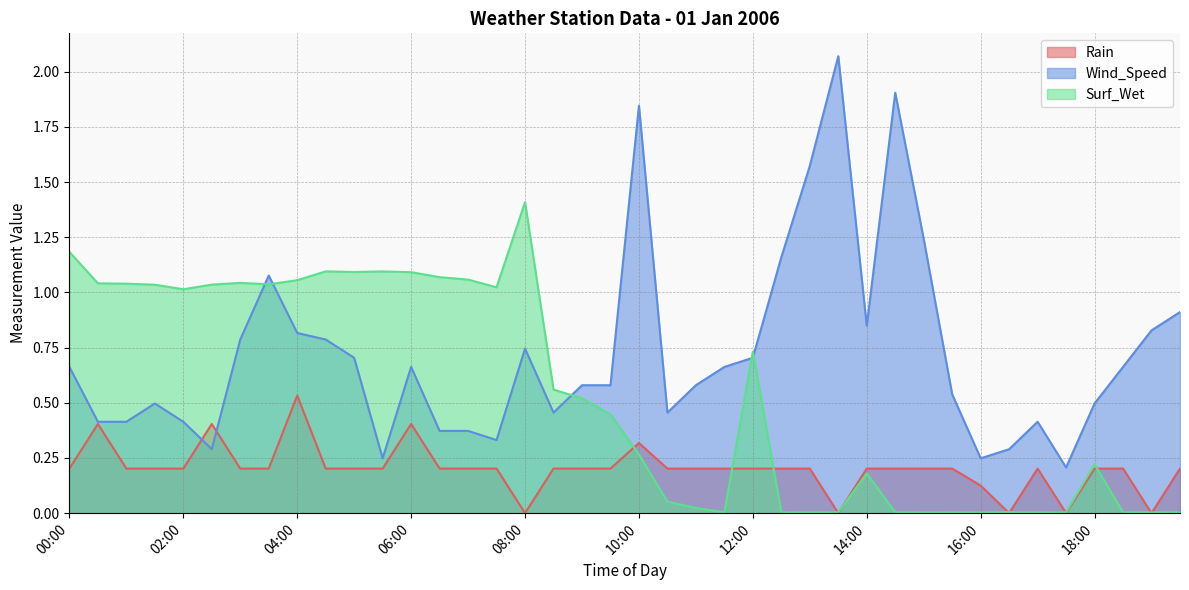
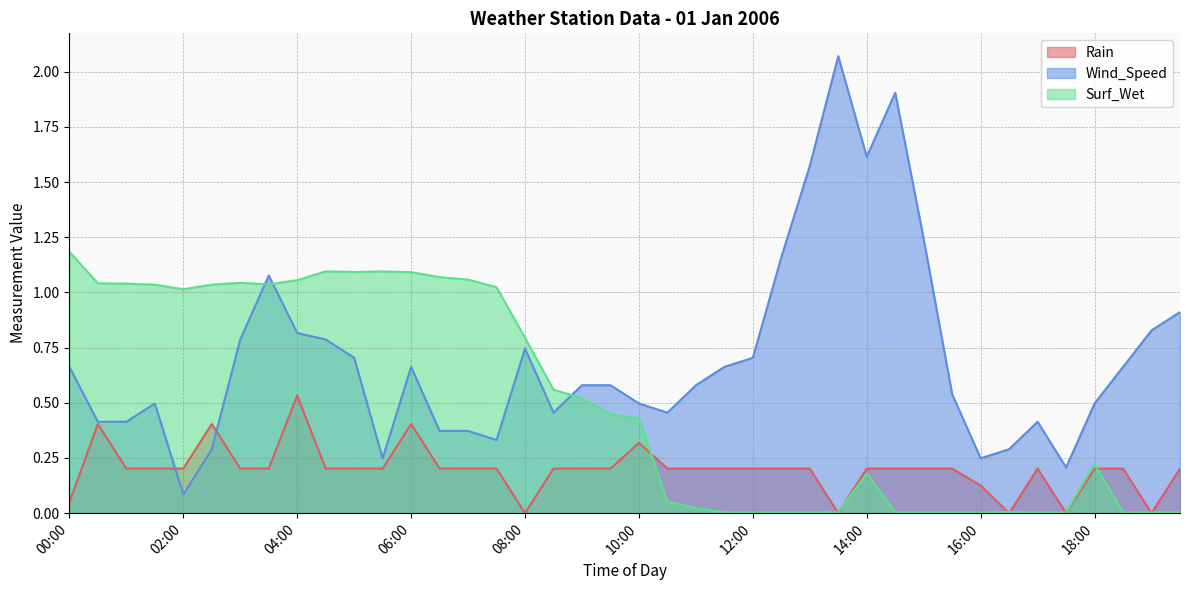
Rain, 00:00: 0.20 -> 0.05
Wind_Speed, 02:00: 0.41 -> 0.08
Surf_Wet, 08:00: 1.41 -> 0.79
Wind_Speed, 10:00: 1.85 -> 0.50
Surf_Wet, 10:00: 0.27 -> 0.43
Surf_Wet, 12:00: 0.73 -> 0.00
Wind_Speed, 14:00: 0.85 -> 1.61
